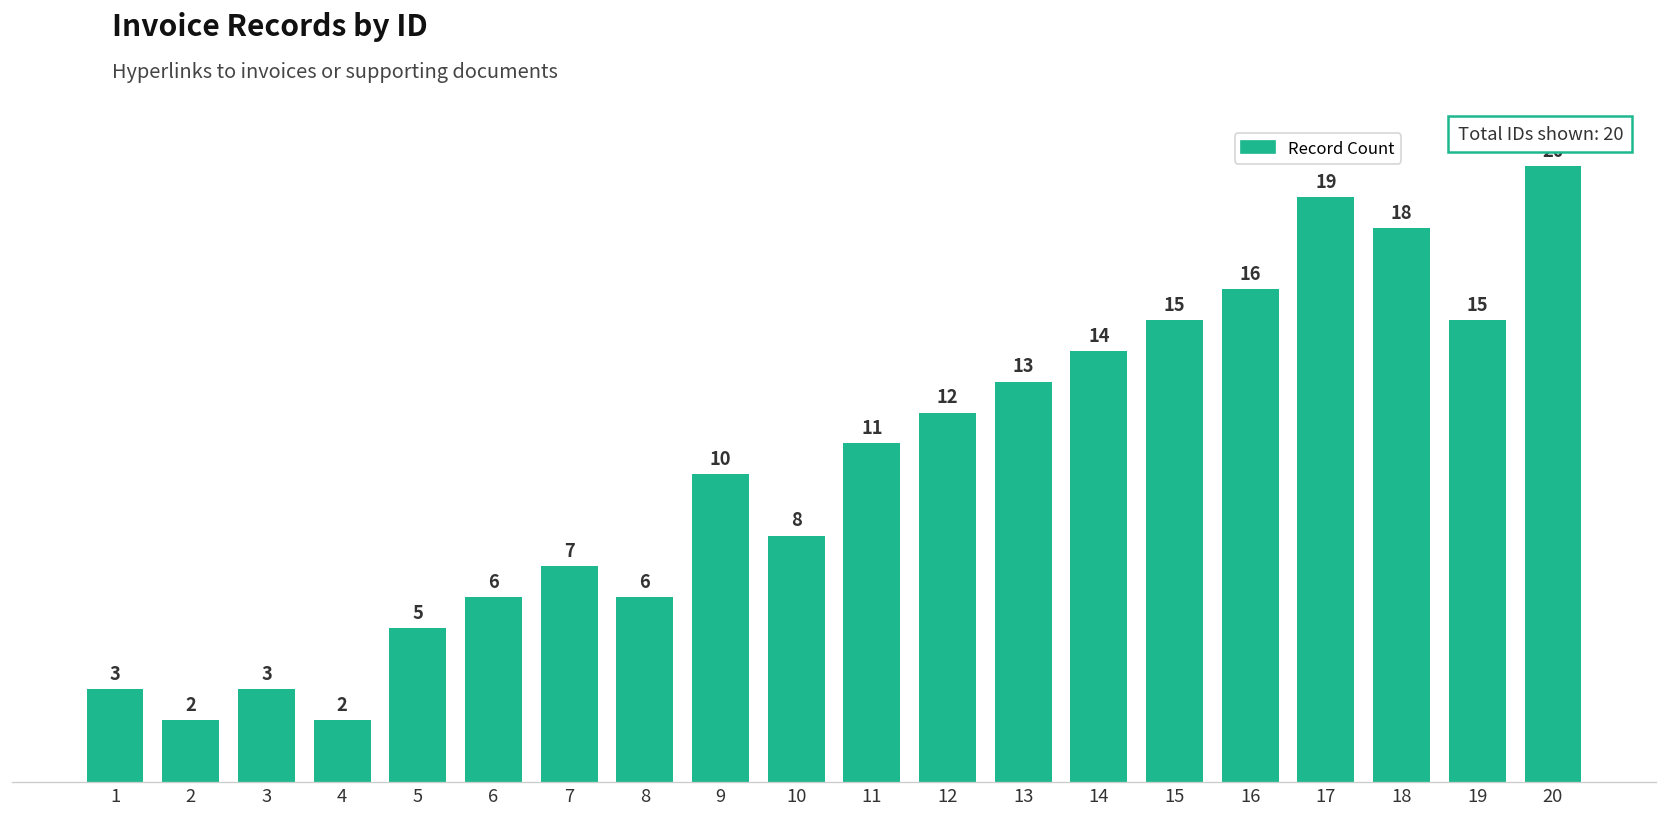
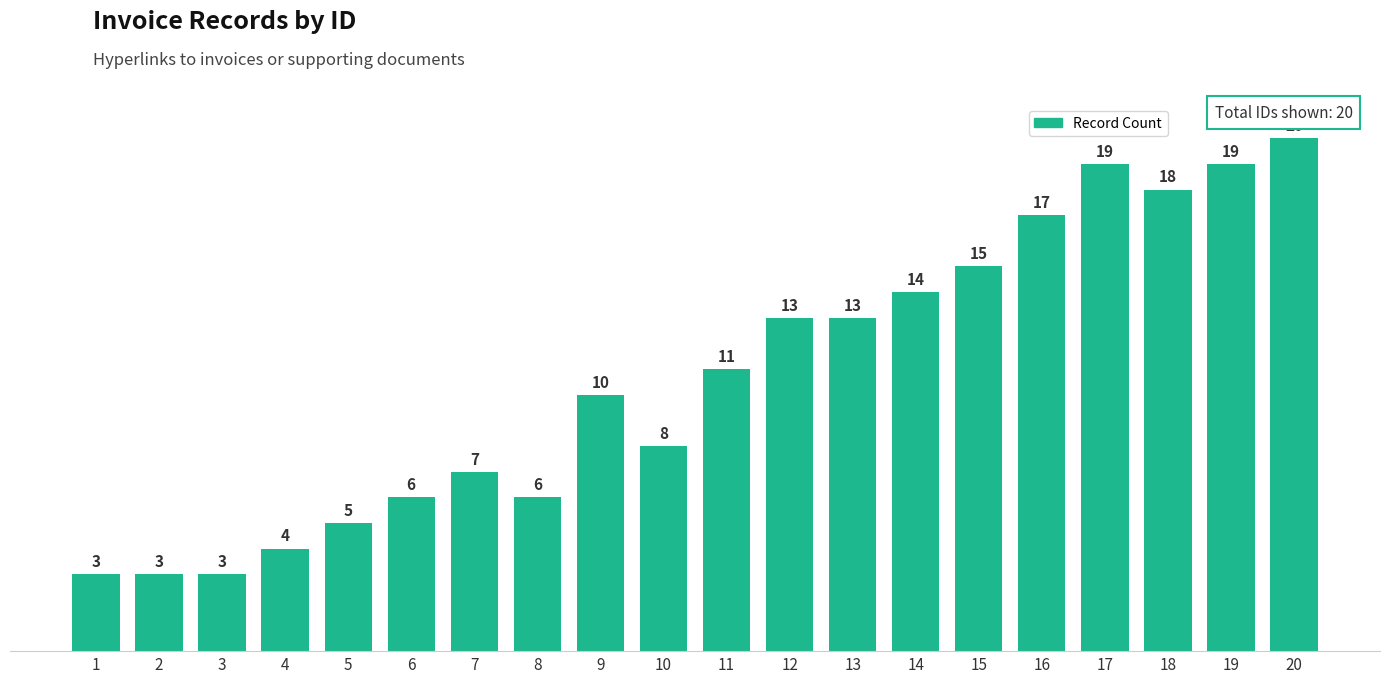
2: 2 -> 3
4: 2 -> 4
12: 12 -> 13
16: 16 -> 17
19: 15 -> 19
